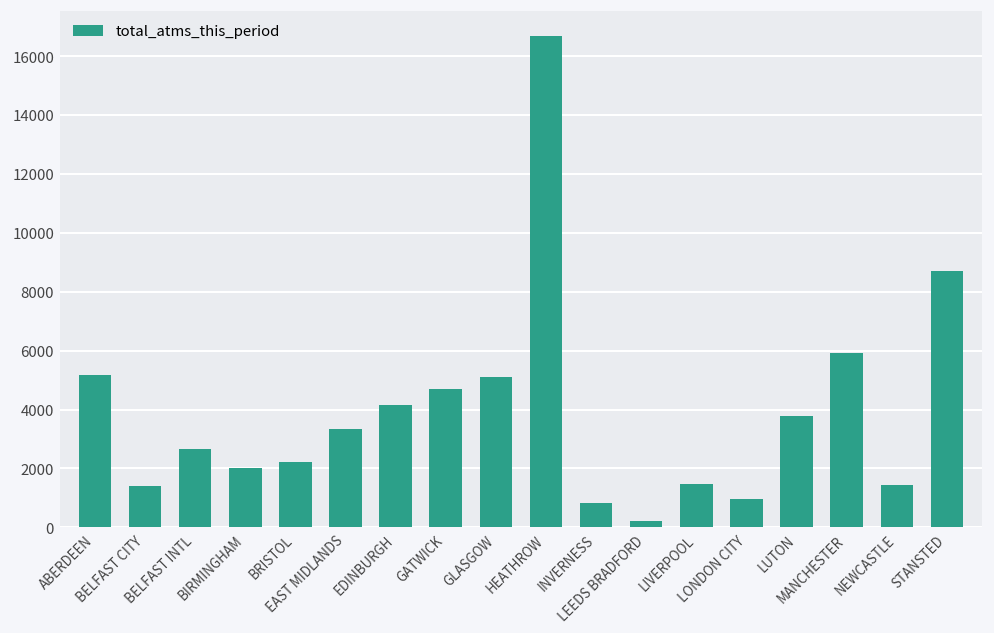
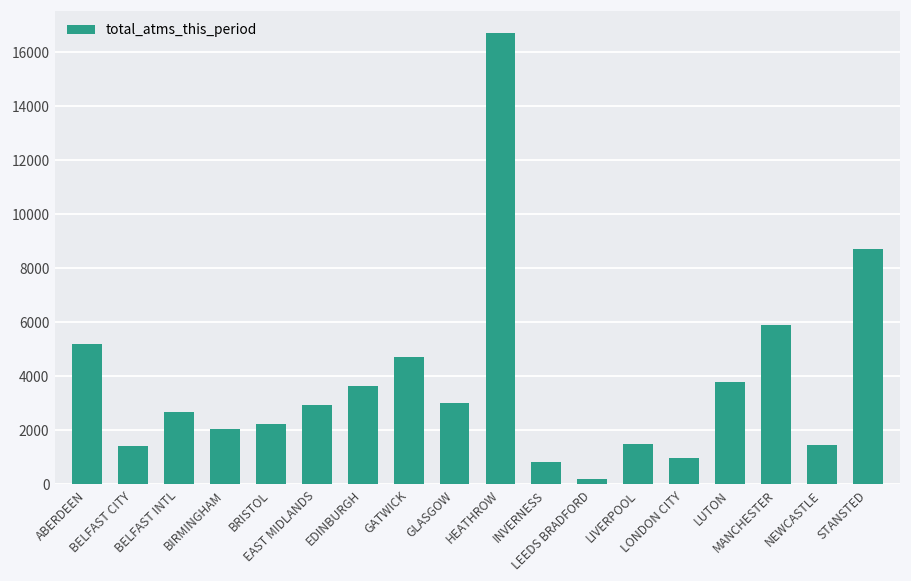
EAST MIDLANDS: 3400 -> 2900
EDINBURGH: 4200 -> 3600
GLASGOW: 5100 -> 3000
